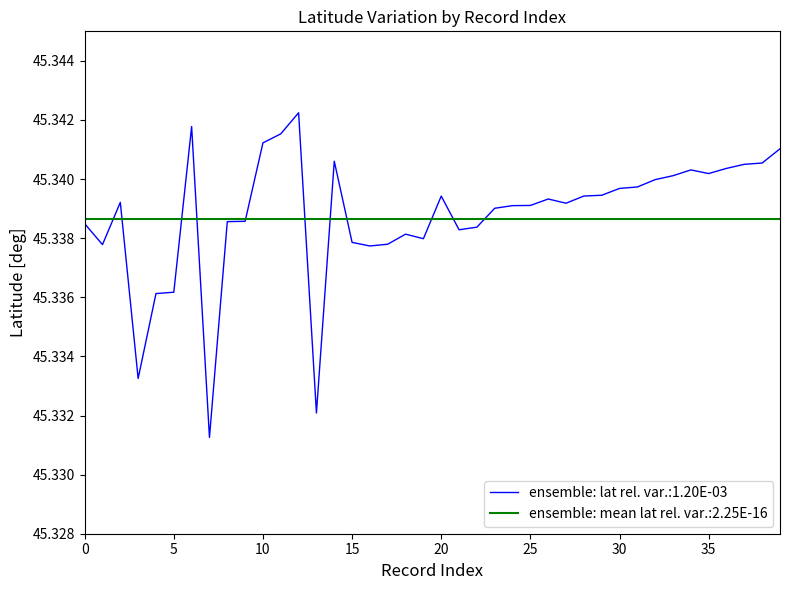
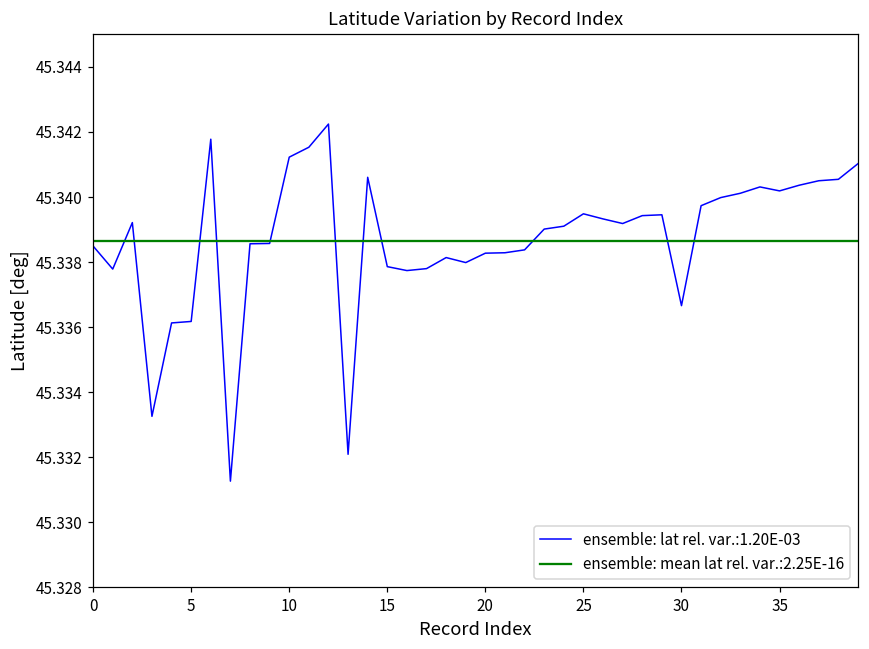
ensemble: lat rel. var.:1.20E-03, 20: 45.3394 -> 45.3383
ensemble: lat rel. var.:1.20E-03, 25: 45.3391 -> 45.3395
ensemble: lat rel. var.:1.20E-03, 30: 45.3397 -> 45.3367
